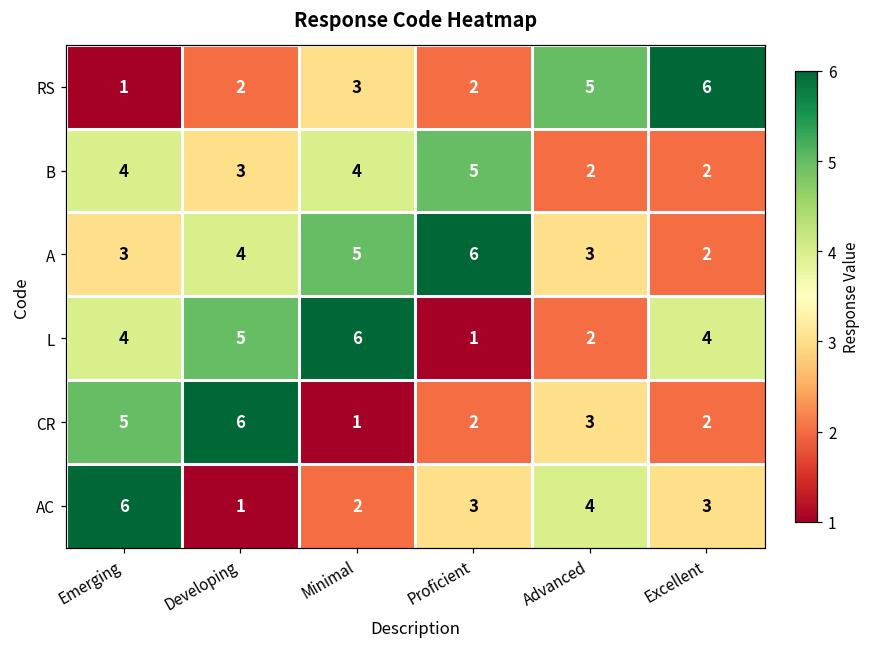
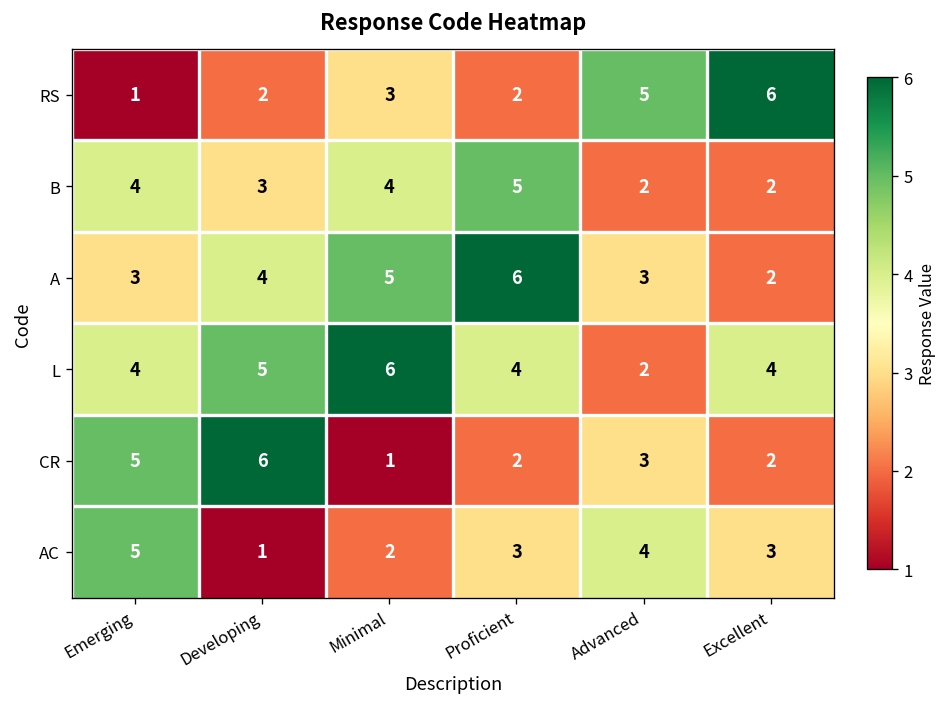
L, Proficient: 1 -> 4
AC, Emerging: 6 -> 5
